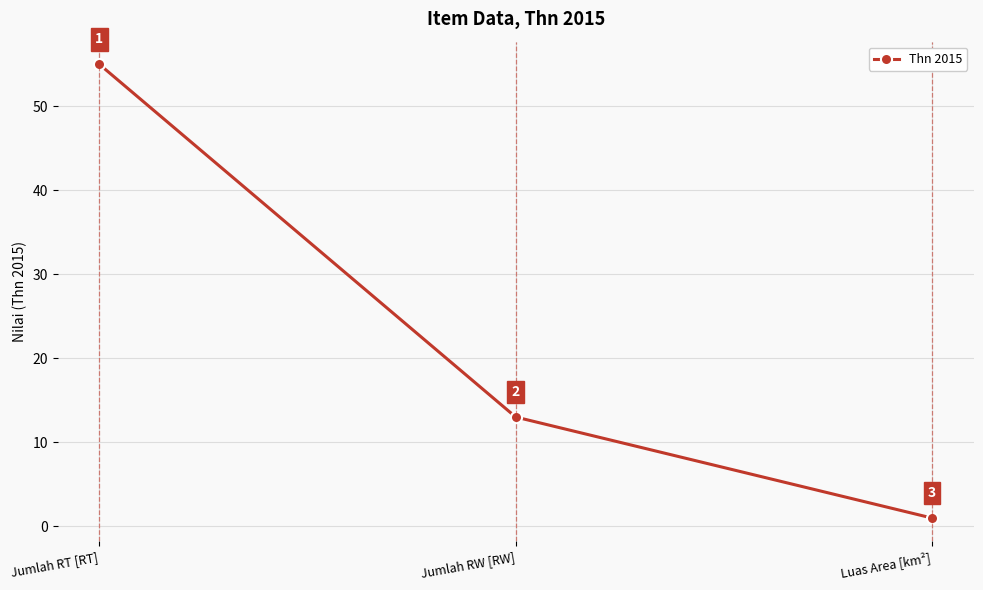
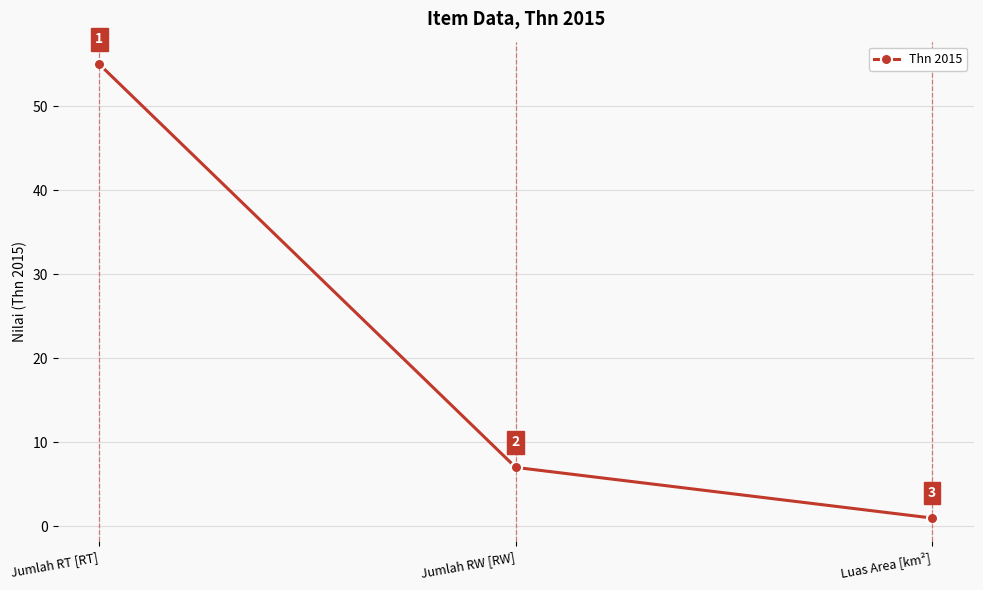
Jumlah RW [RW]: 13 -> 7
